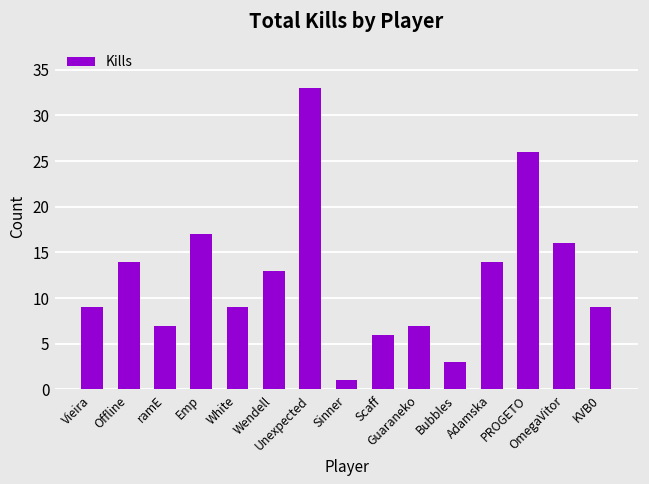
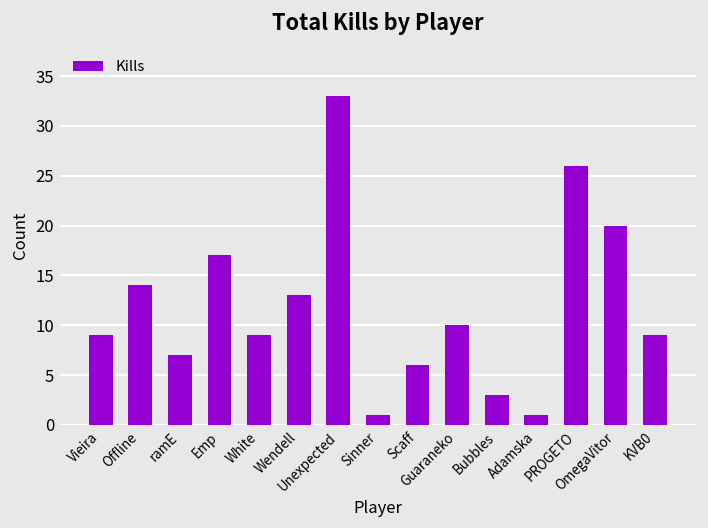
Guaraneko: 7 -> 10
Adamska: 14 -> 1
OmegaVitor: 16 -> 20
